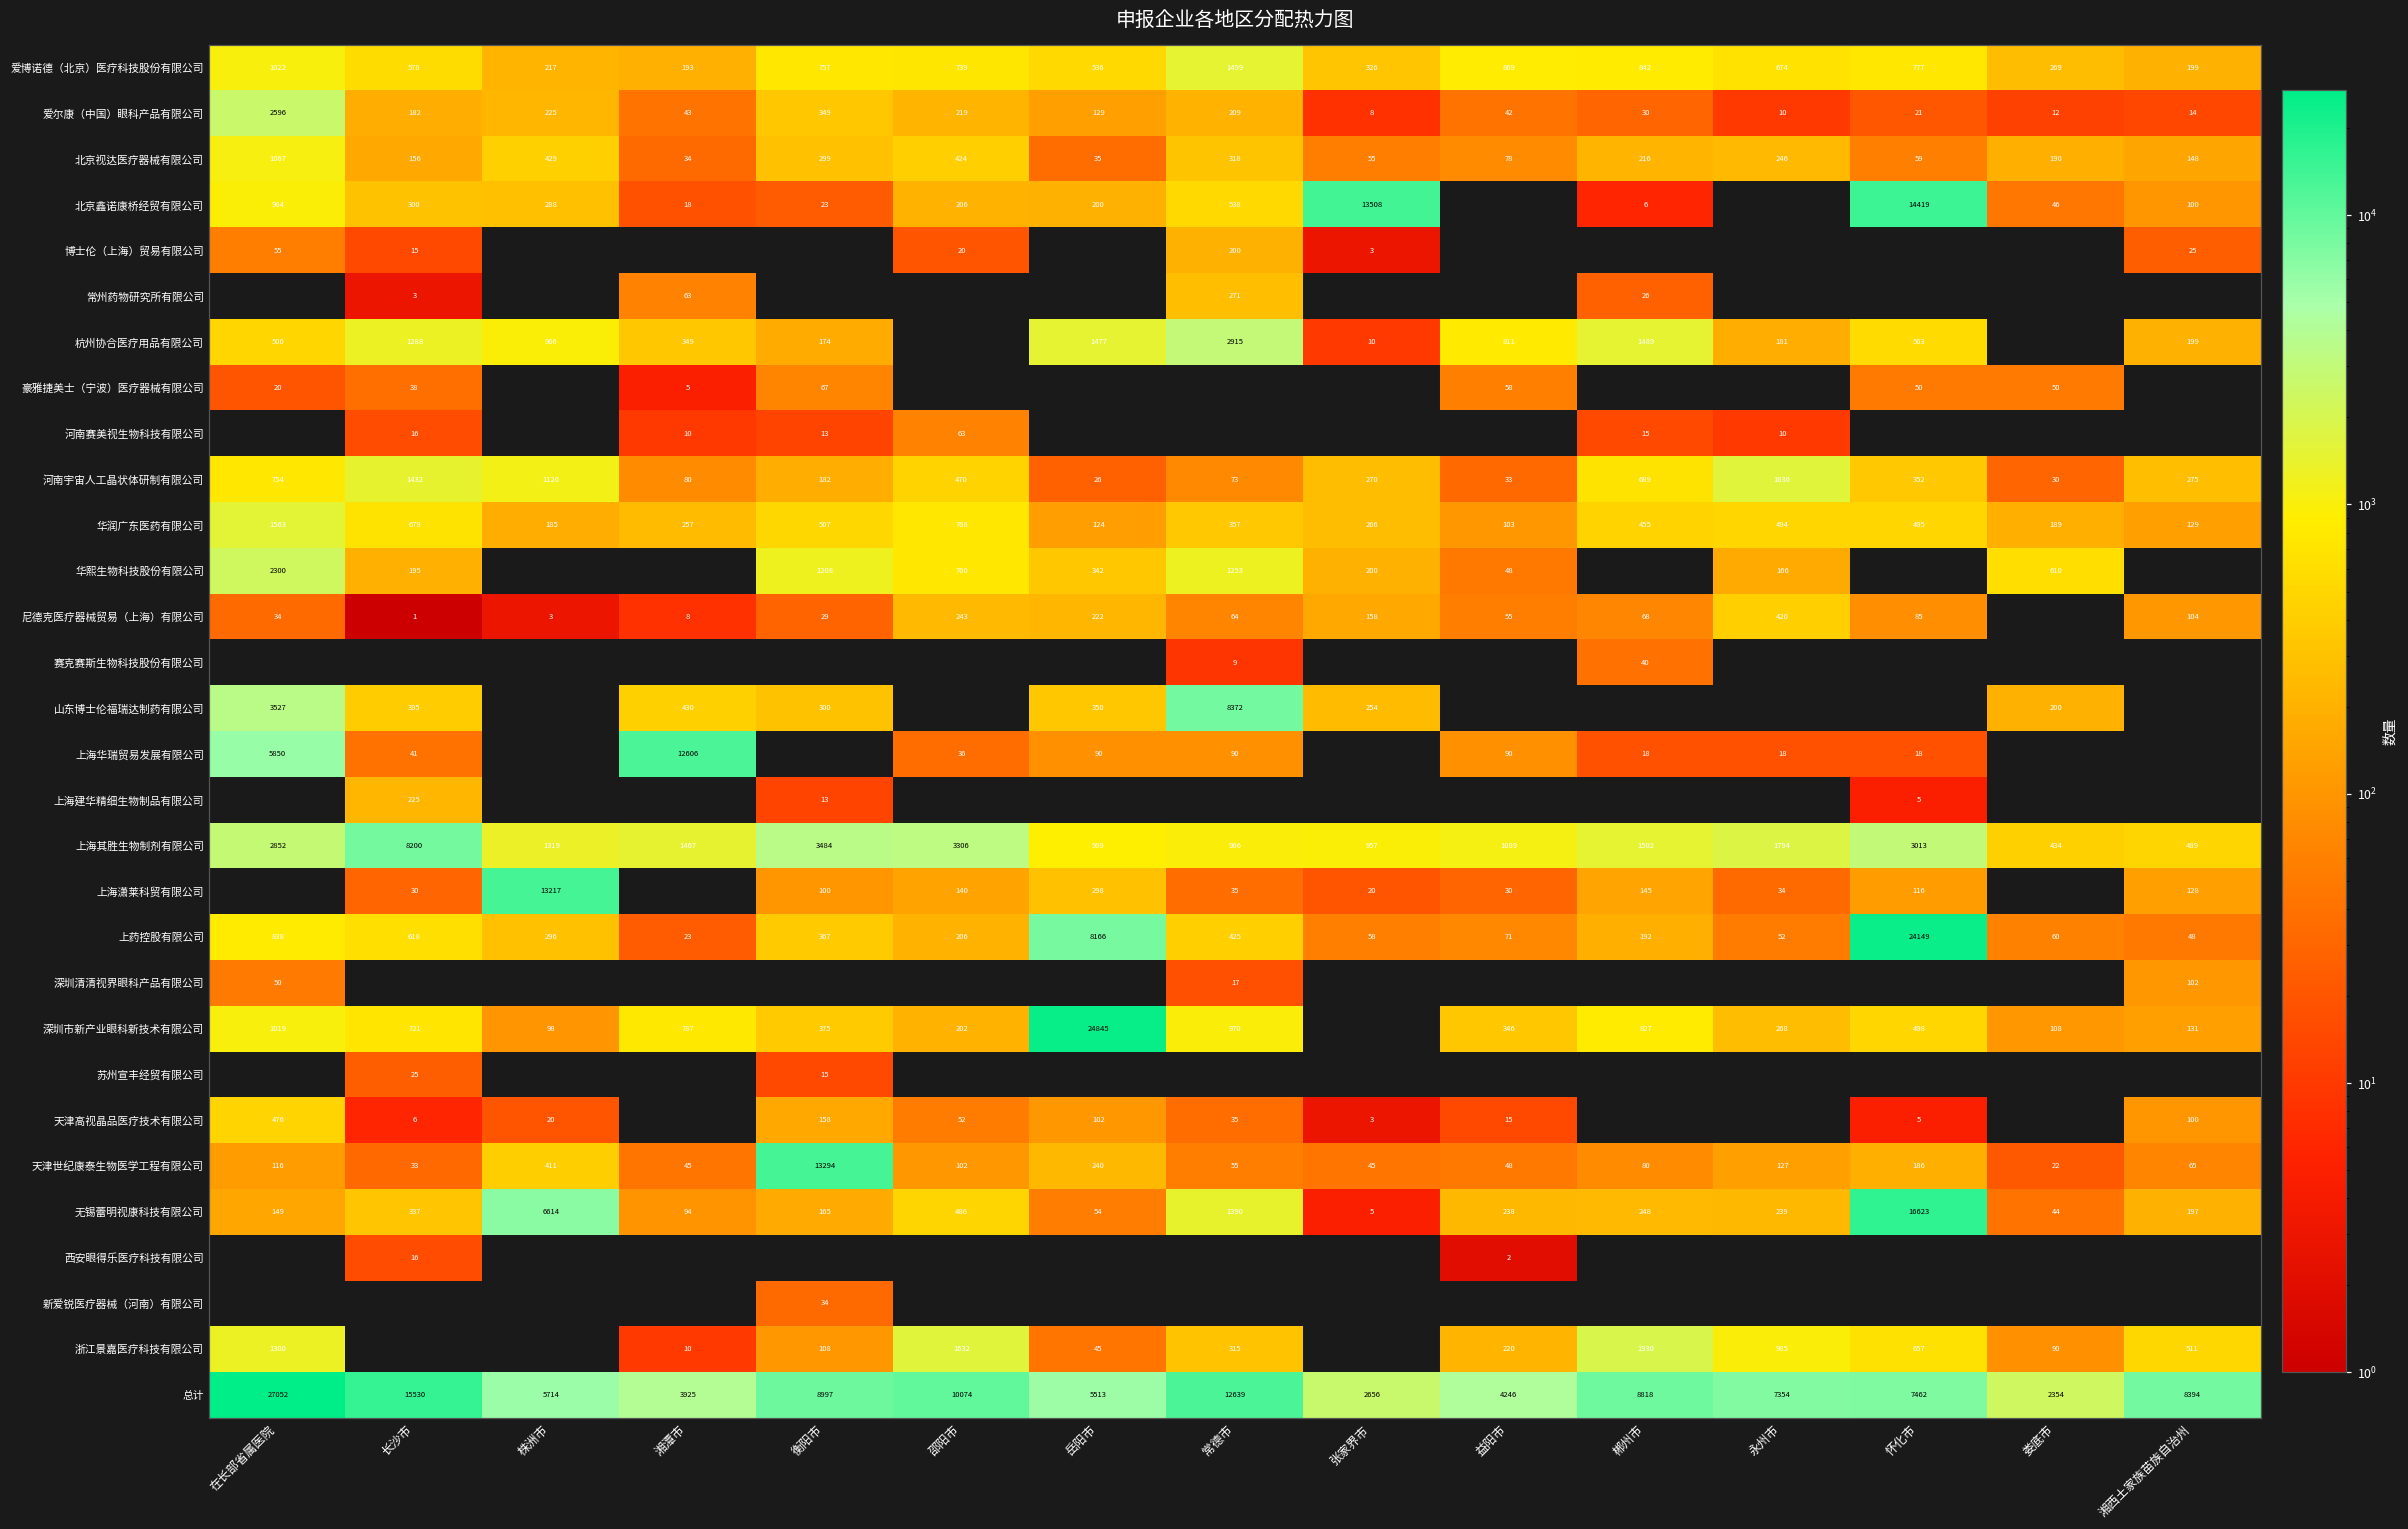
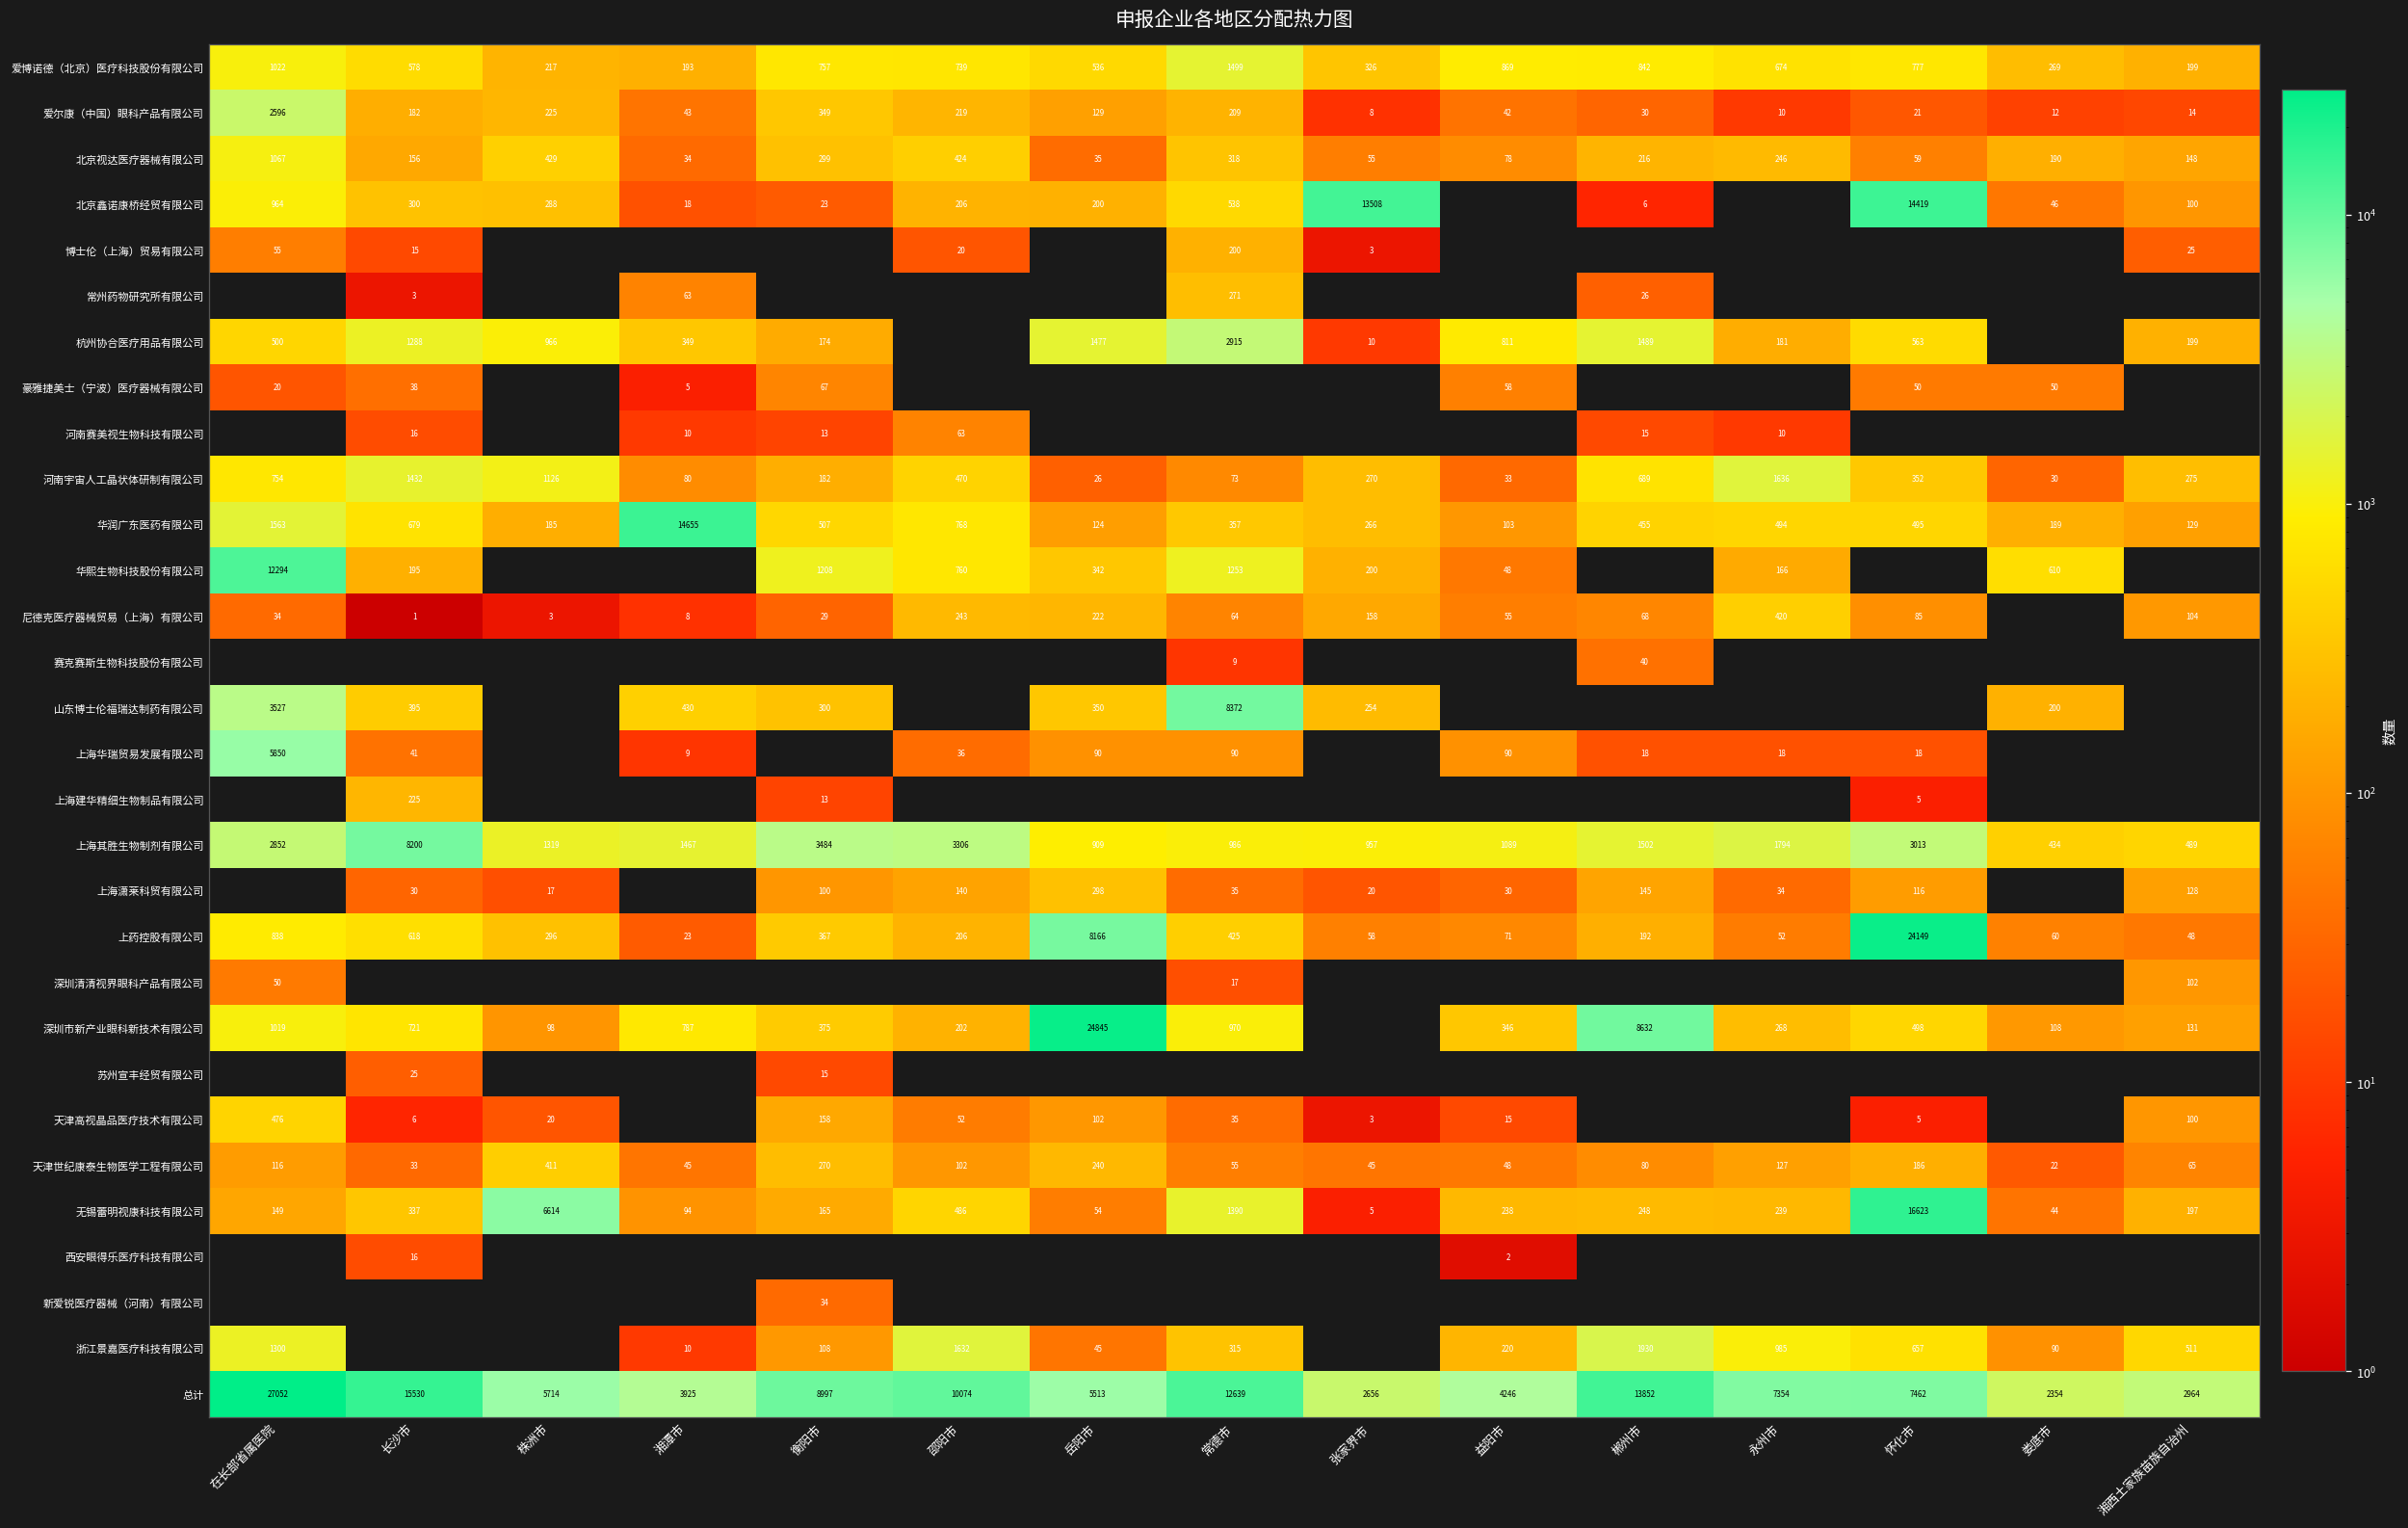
华润广东医药有限公司, 湘潭市: 257 -> 14655
华熙生物科技股份有限公司, 在长部省属医院: 2300 -> 12294
上海华瑞贸易发展有限公司, 湘潭市: 12606 -> 9
上海潇莱科贸有限公司, 株洲市: 13217 -> 17
深圳市新产业眼科新技术有限公司, 郴州市: 827 -> 8632
天津世纪康泰生物医学工程有限公司, 衡阳市: 13294 -> 270
总计, 郴州市: 8818 -> 13852
总计, 湘西土家族苗族自治州: 8394 -> 2964
